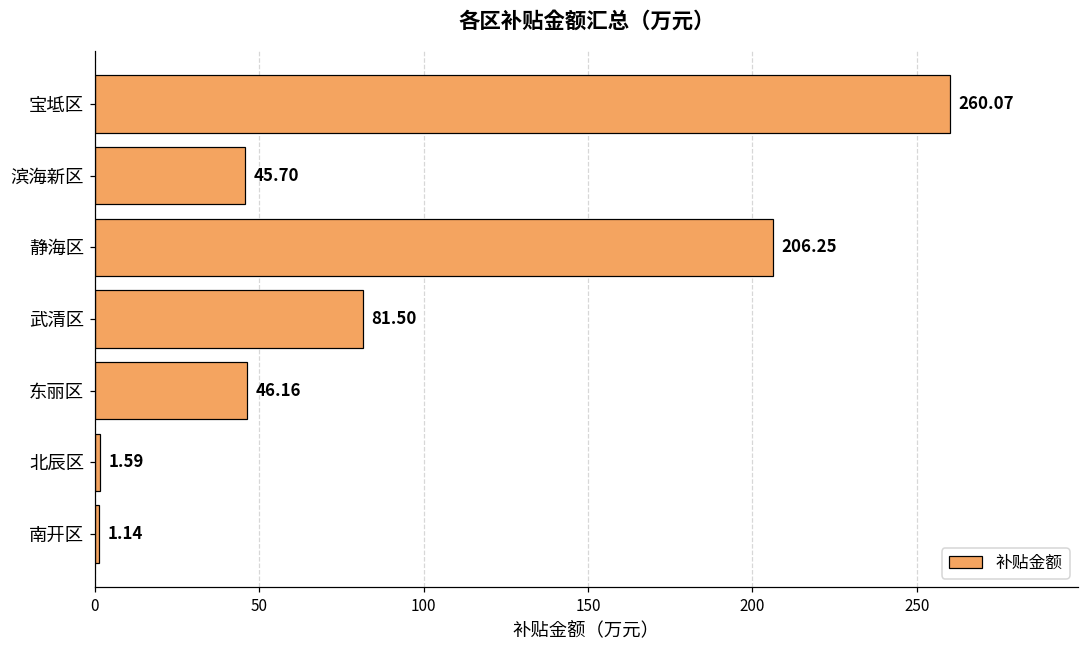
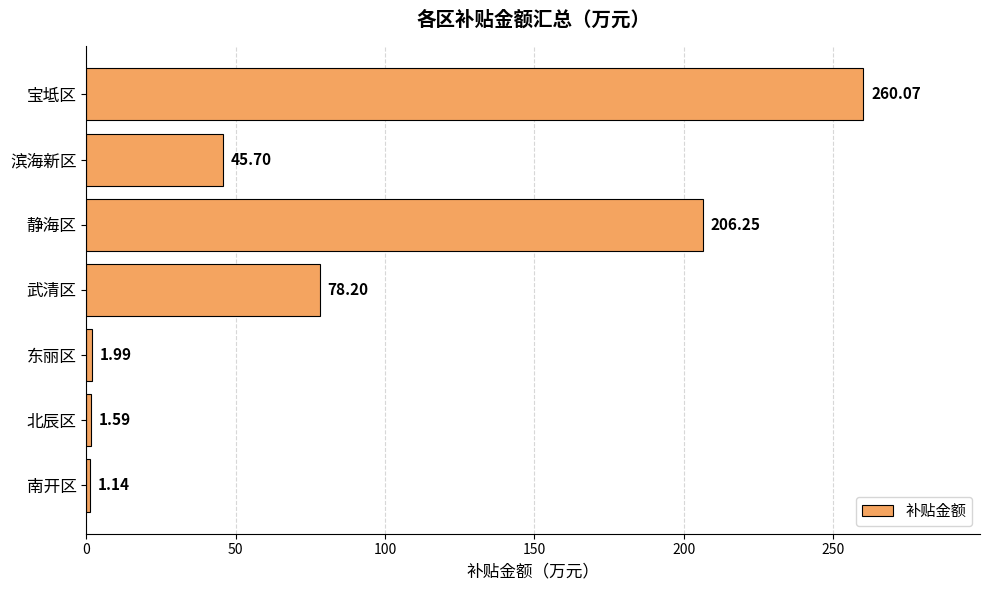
武清区: 81.50 -> 78.20
东丽区: 46.16 -> 1.99
